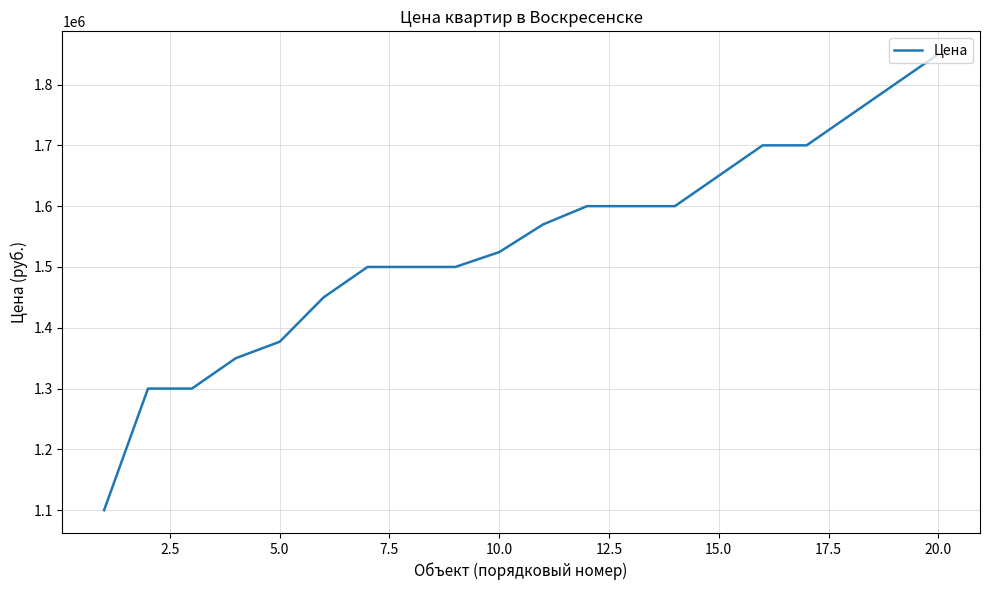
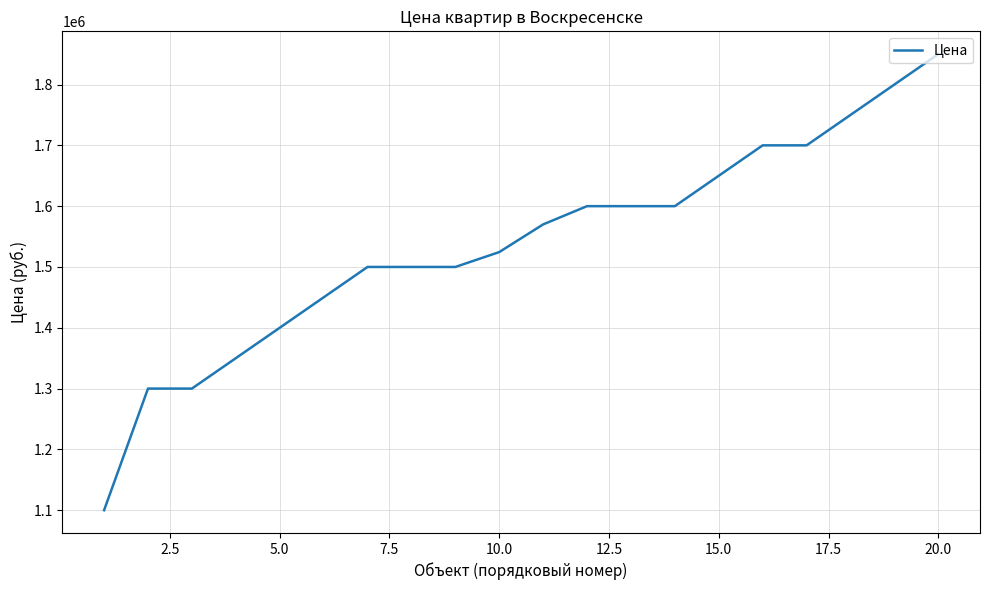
5.0: 1380000 -> 1400000
